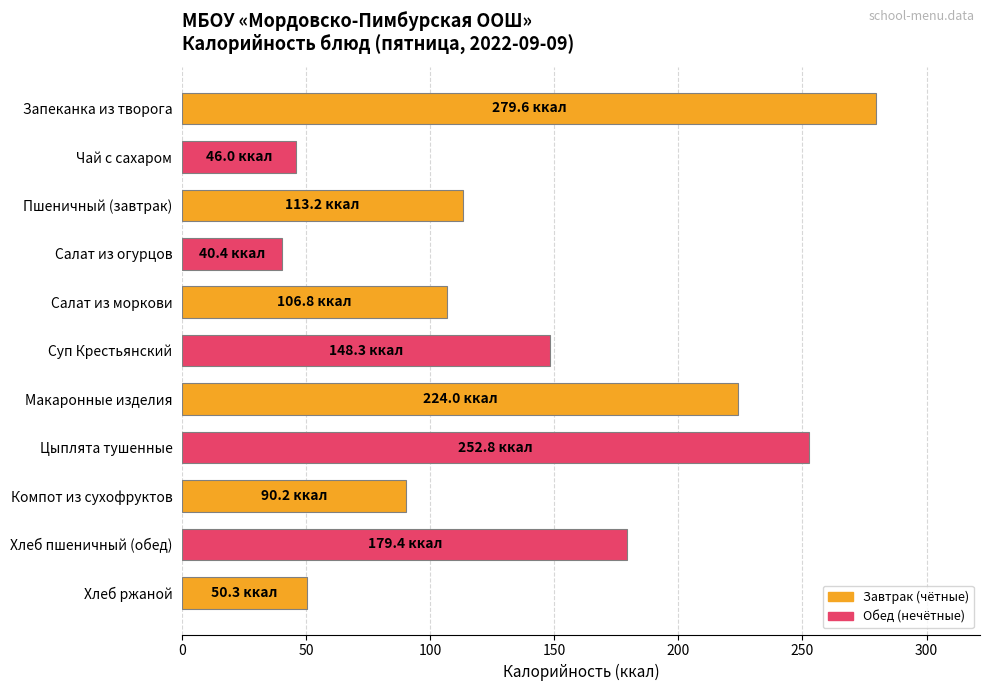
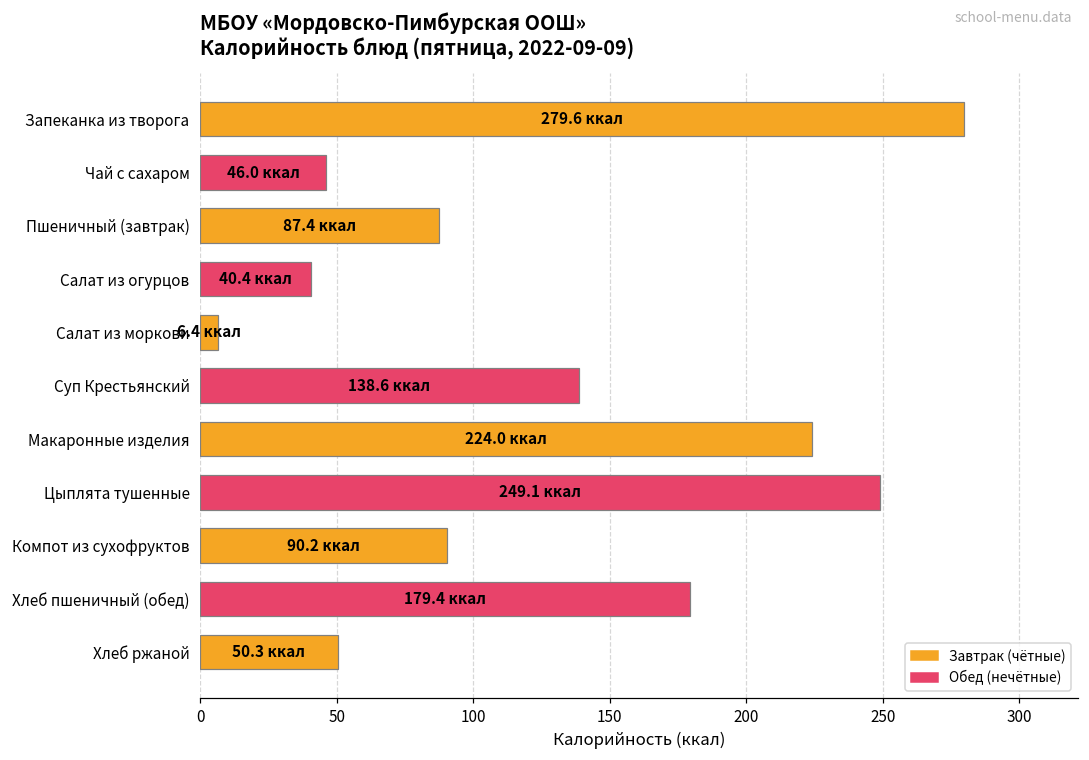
Пшеничный (завтрак): 113.2 -> 87.4
Салат из моркови: 106.8 -> 6.4
Суп Крестьянский: 148.3 -> 138.6
Цыплята тушенные: 252.8 -> 249.1
